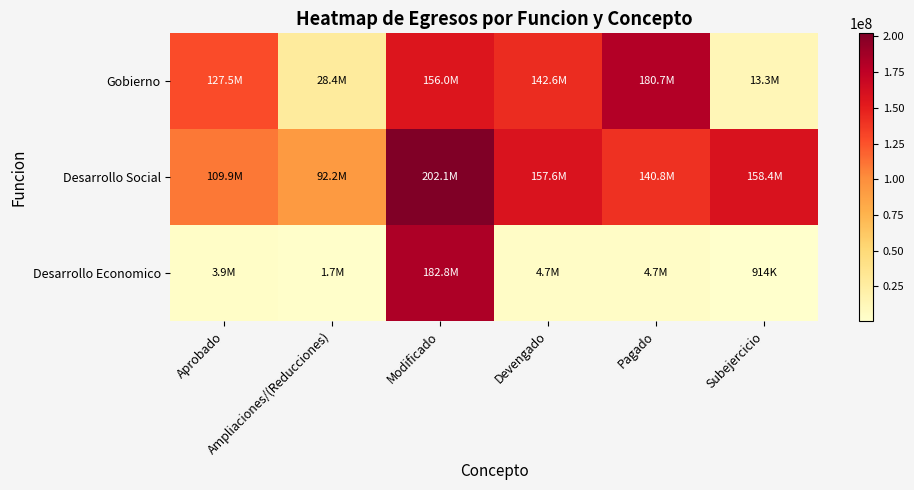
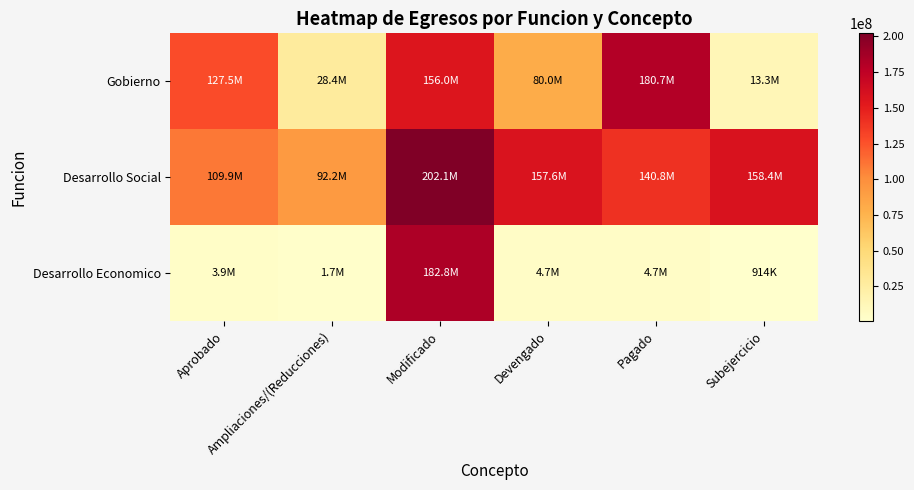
Gobierno, Devengado: 142.6M -> 80.0M
